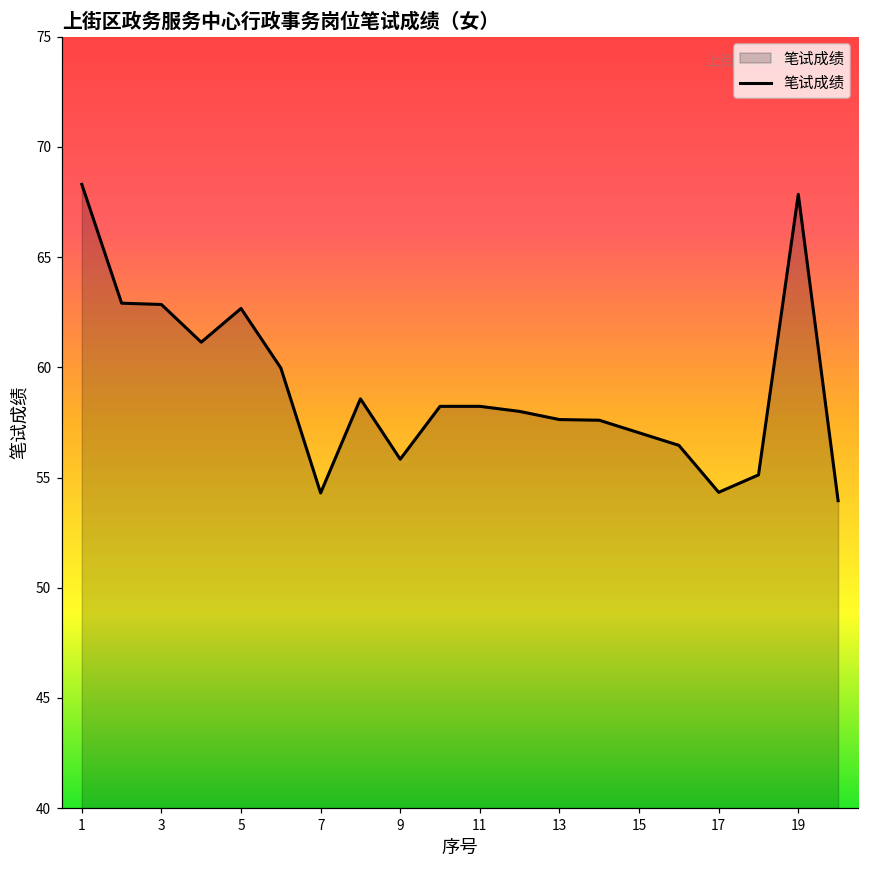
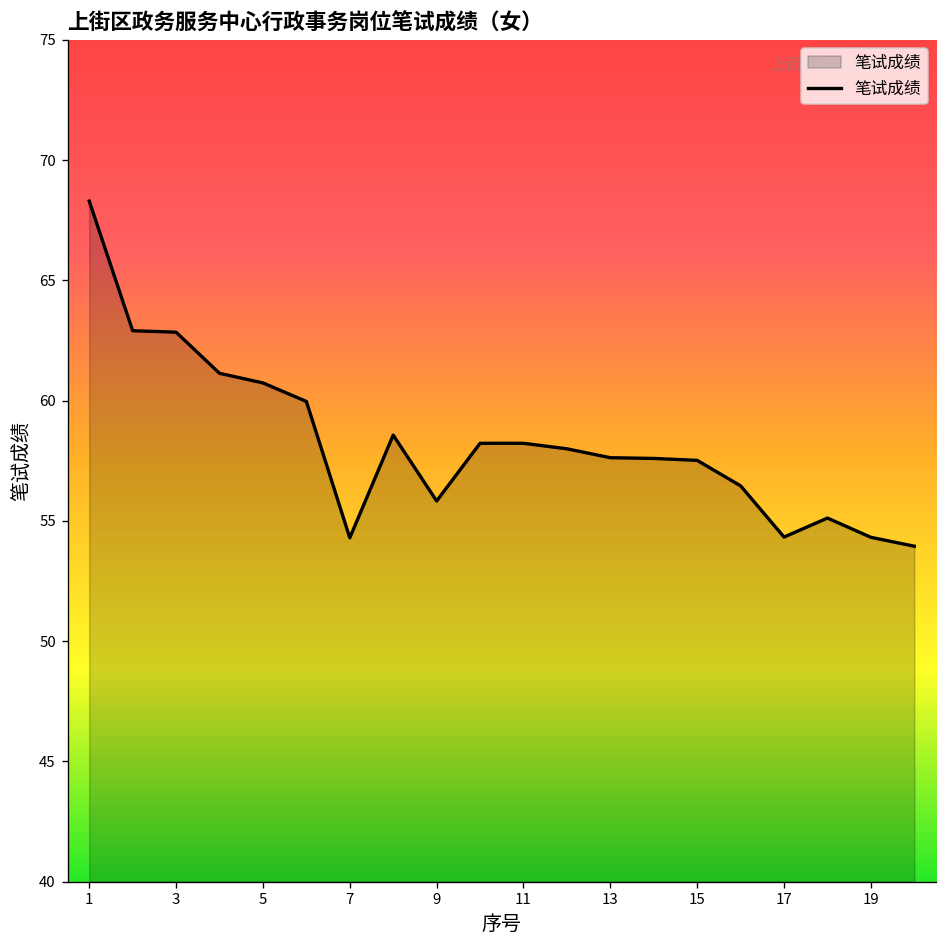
5: 62.7 -> 60.7
15: 57.0 -> 57.5
19: 67.9 -> 54.3
